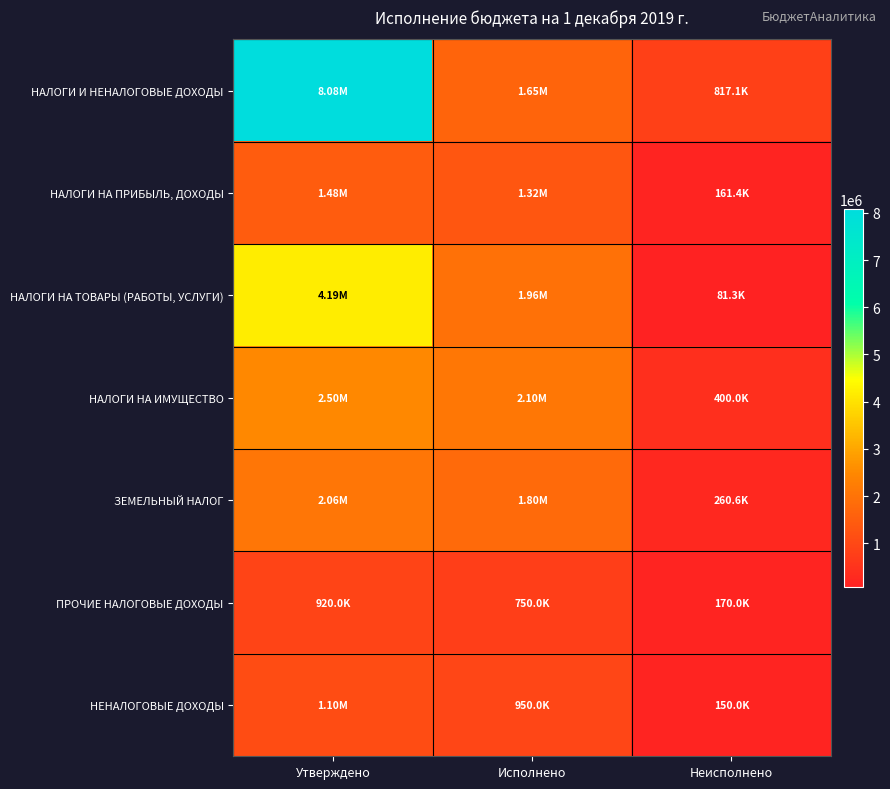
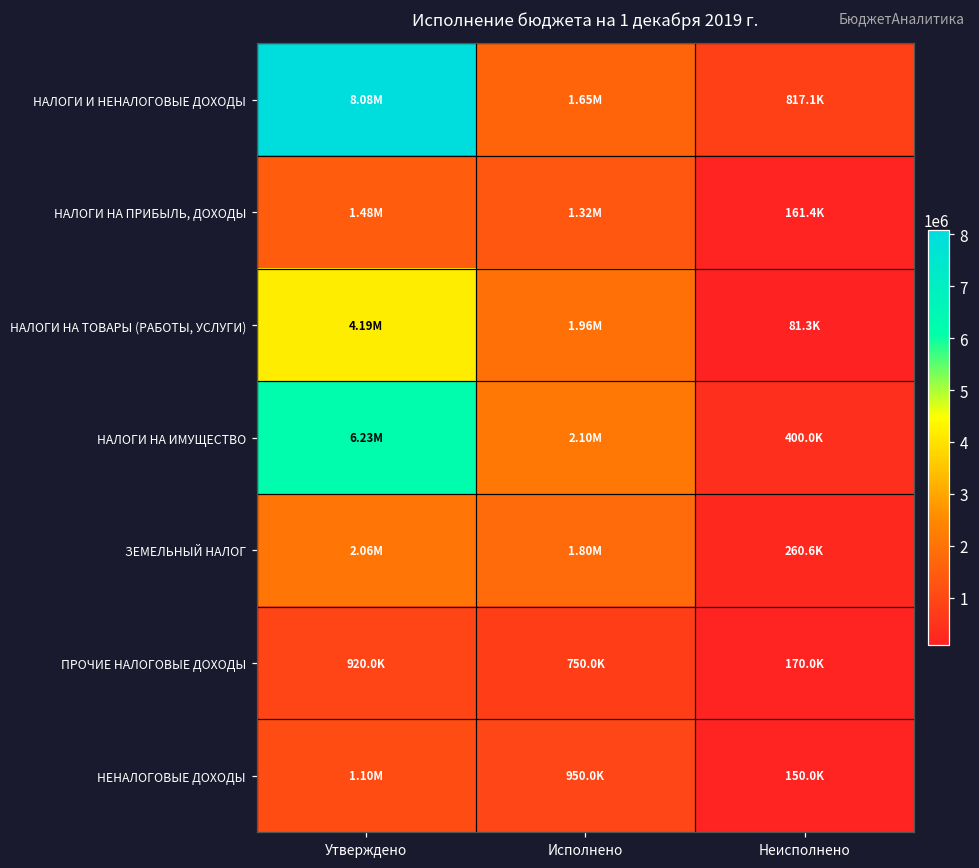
НАЛОГИ НА ИМУЩЕСТВО, Утверждено: 2.50M -> 6.23M
